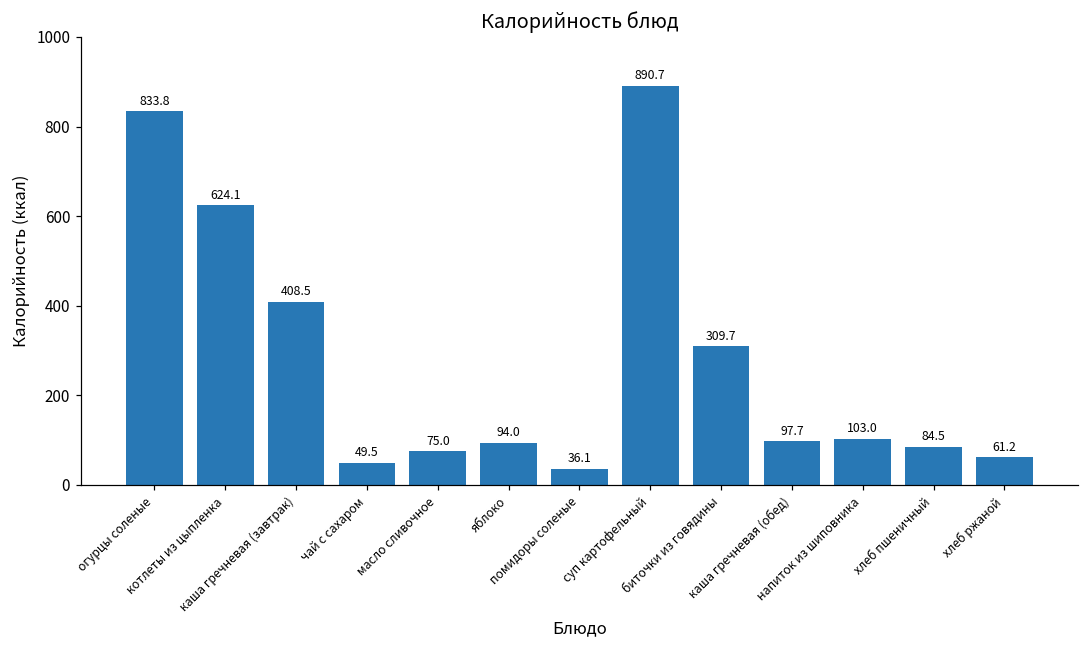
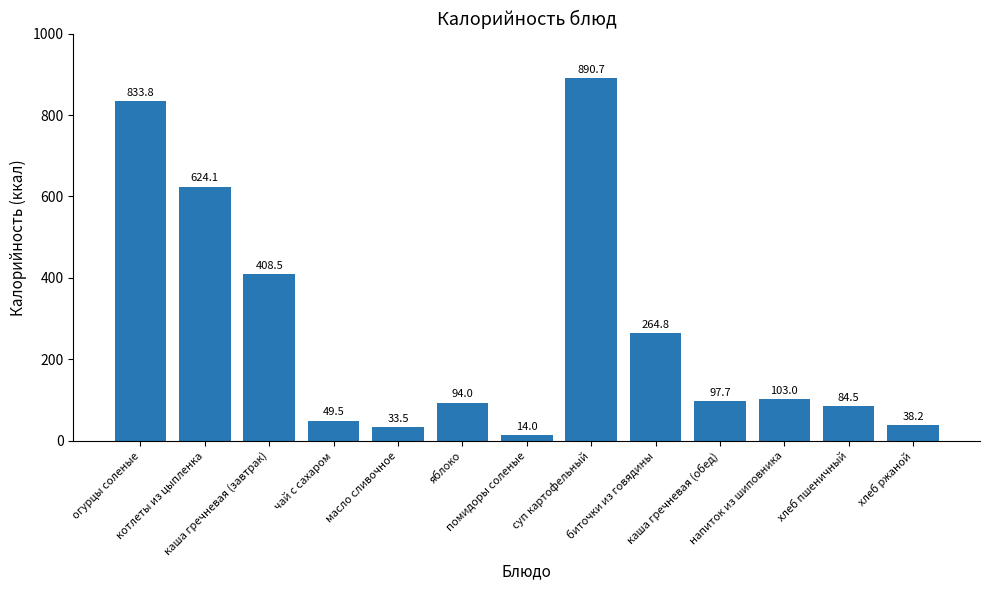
масло сливочное: 75.0 -> 33.5
помидоры соленые: 36.1 -> 14.0
биточки из говядины: 309.7 -> 264.8
хлеб ржаной: 61.2 -> 38.2
